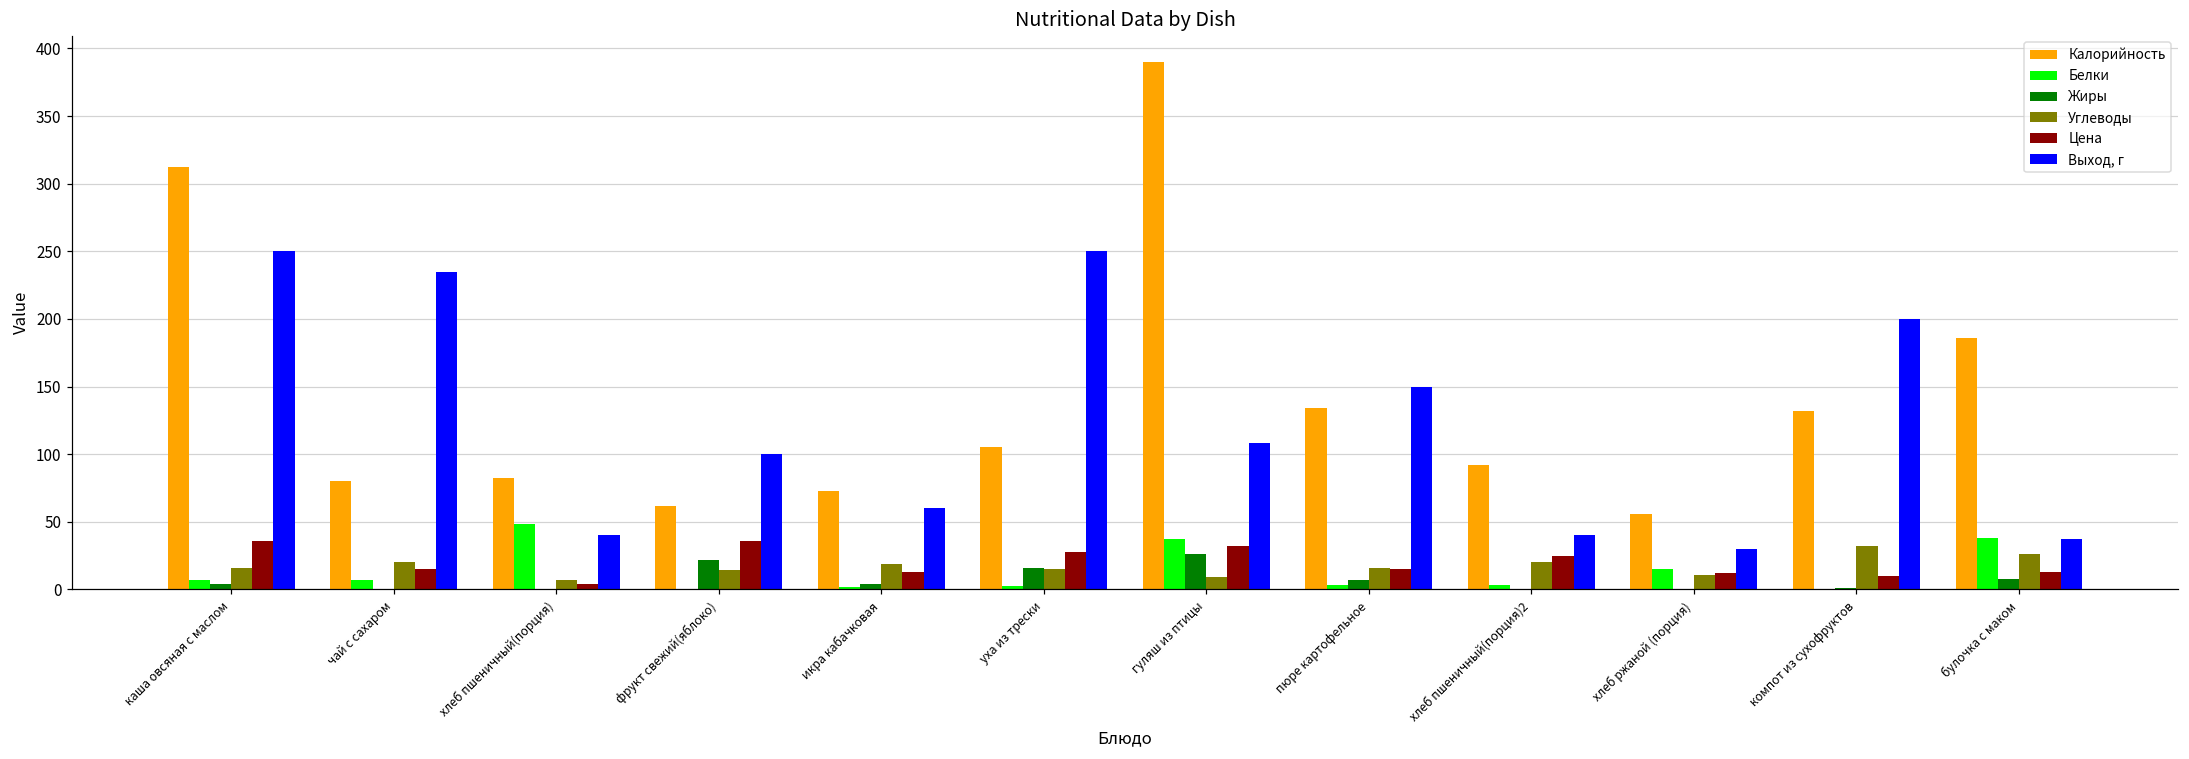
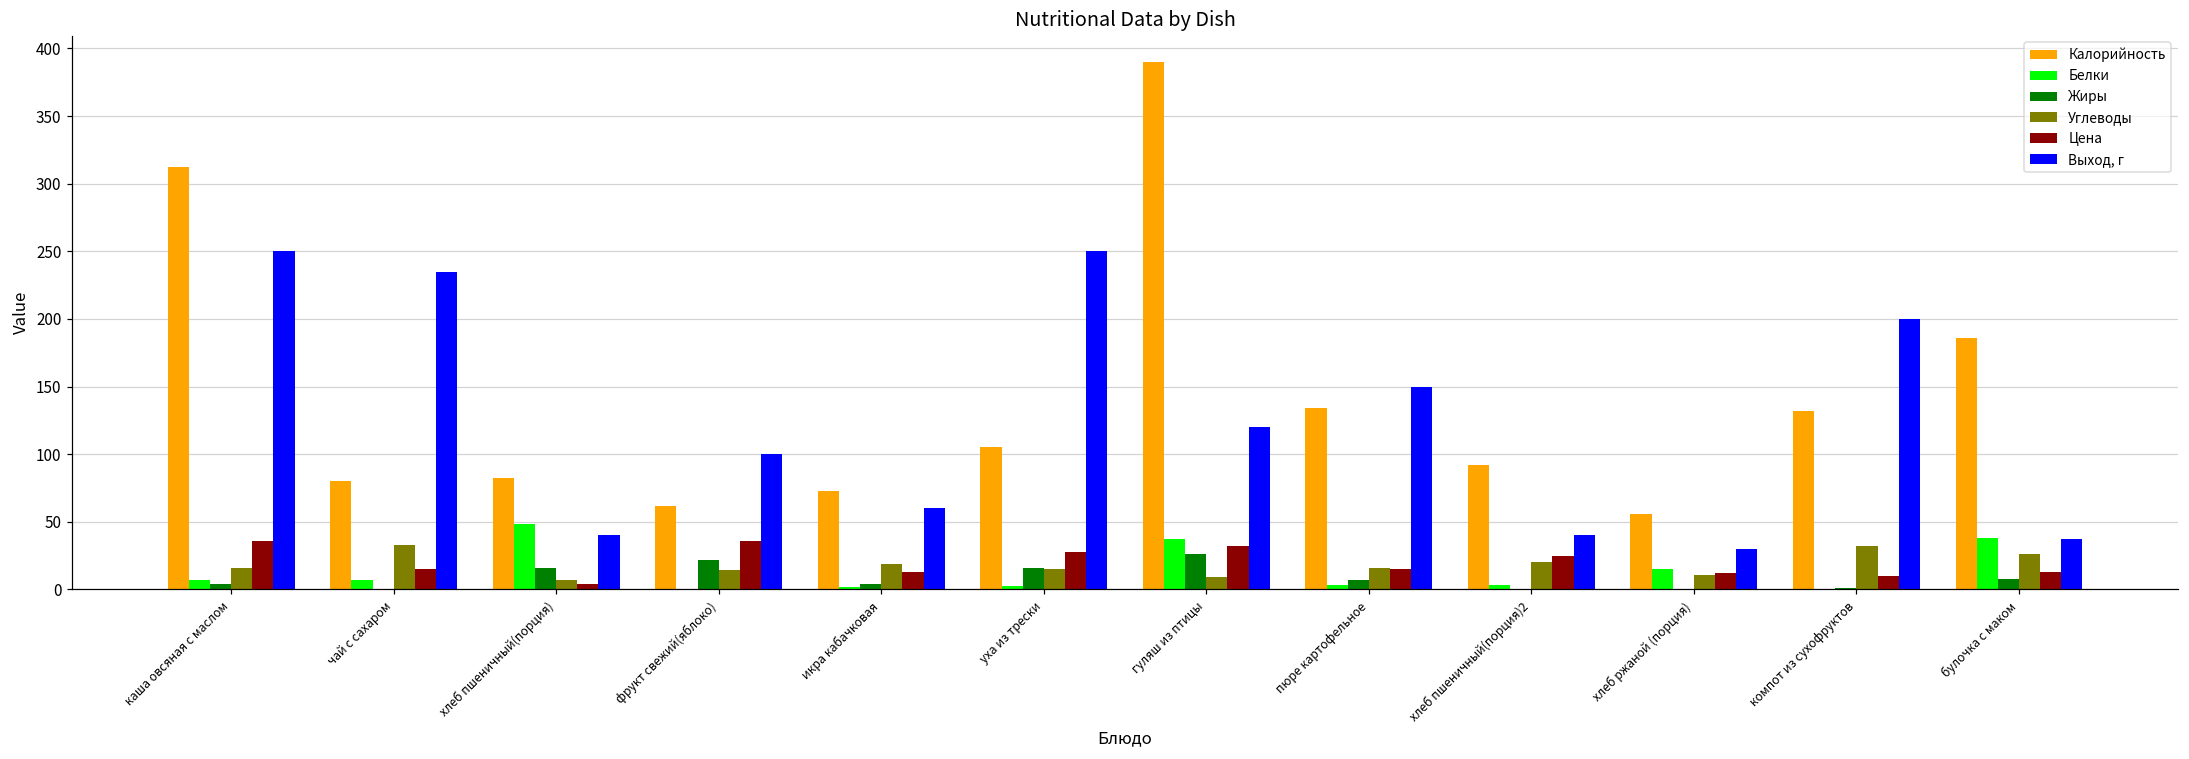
Углеводы, чай с сахаром: 20 -> 33
Жиры, хлеб пшеничный(порция): 0 -> 16
Выход, г, гуляш из птицы: 108 -> 120
